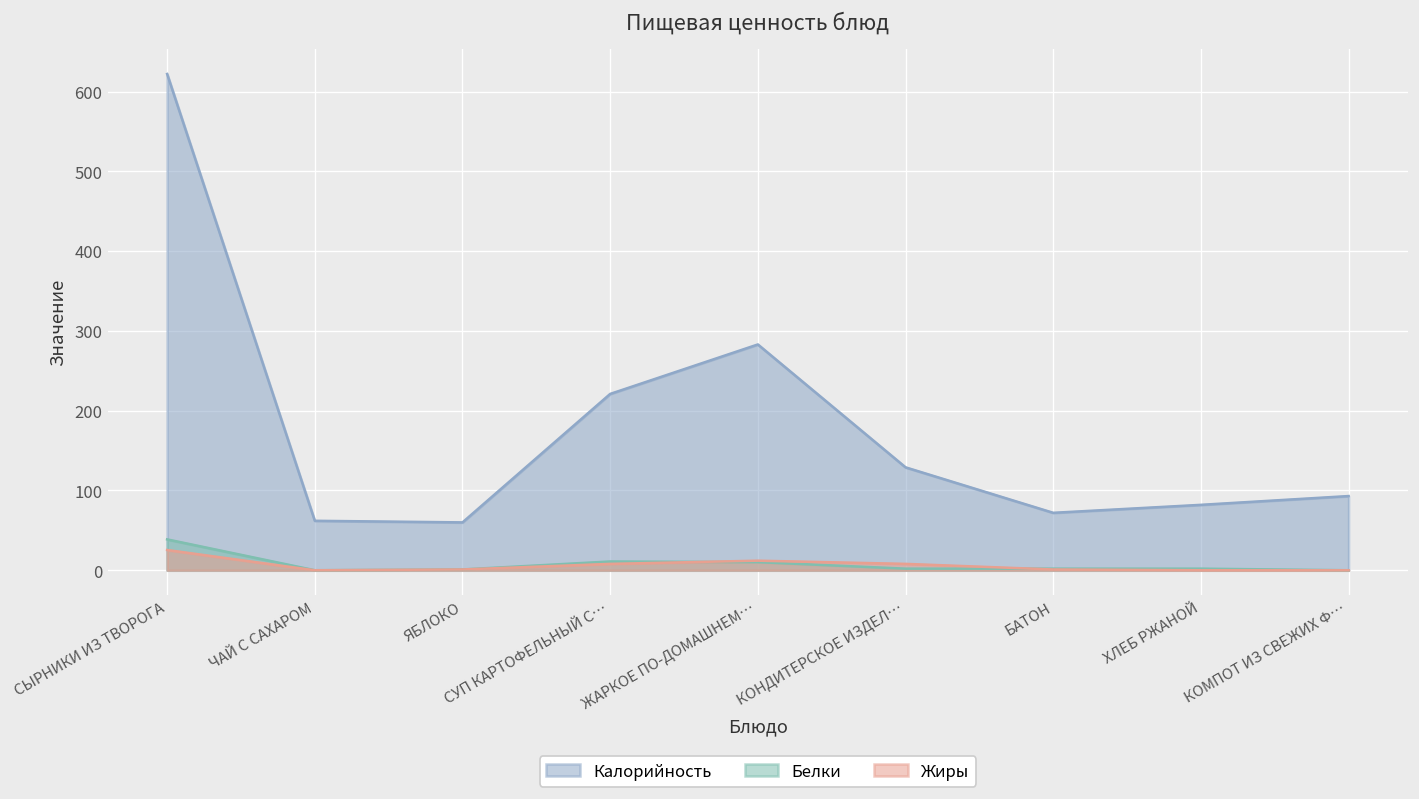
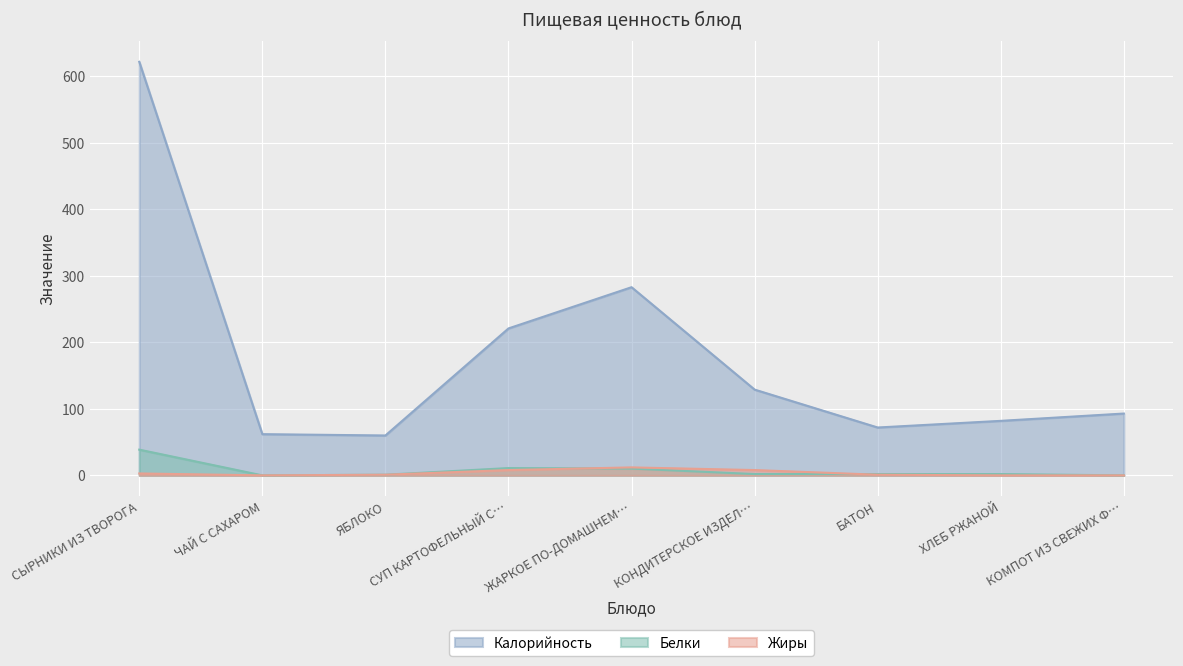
Жиры, СЫРНИКИ ИЗ ТВОРОГА: 30 -> 0
